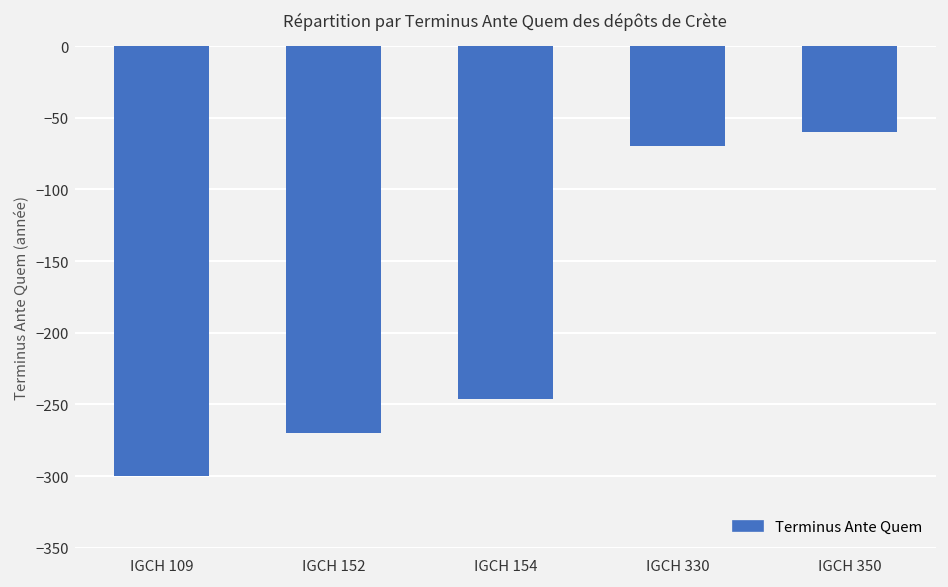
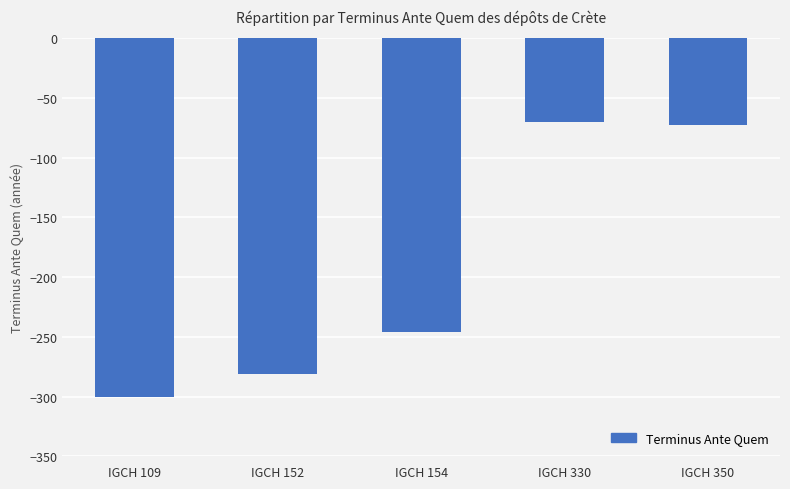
IGCH 152: -270 -> -281
IGCH 350: -60 -> -73
